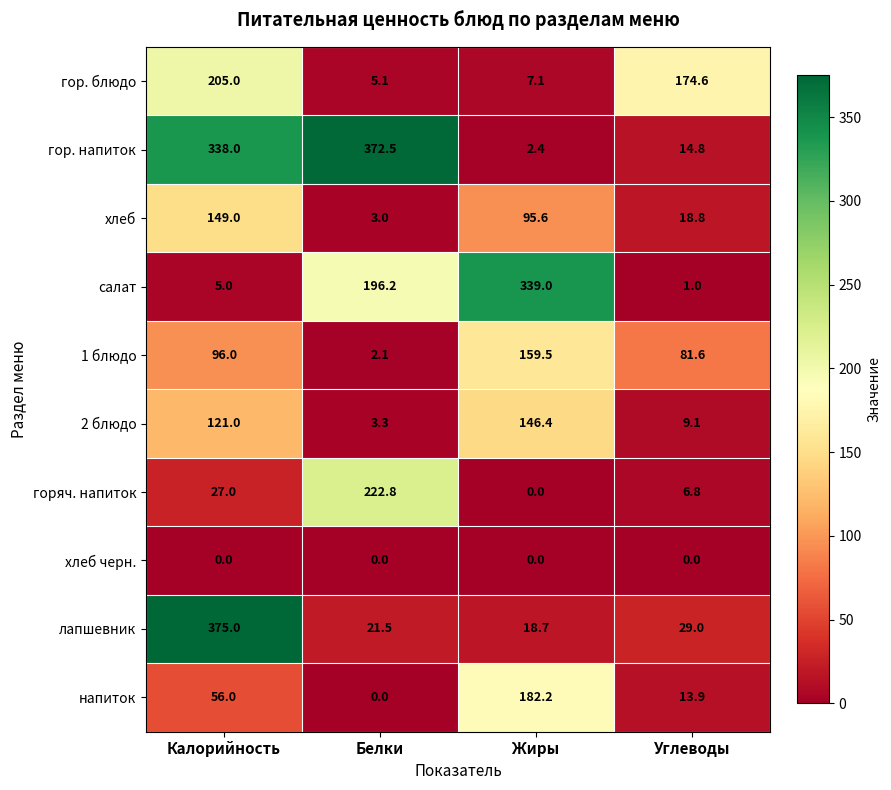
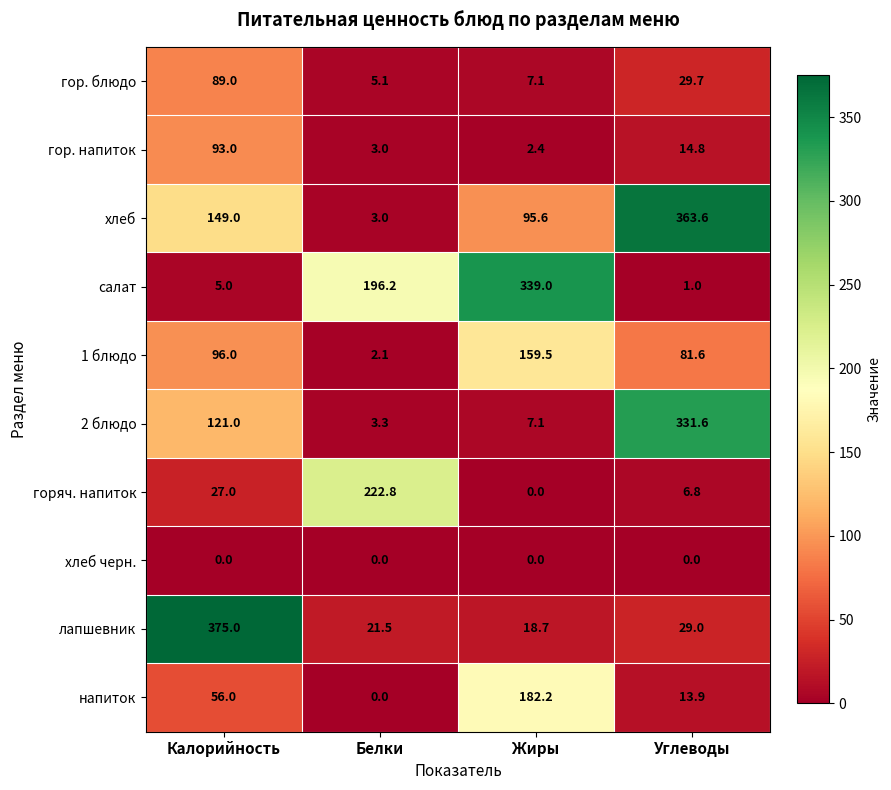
гор. блюдо, Калорийность: 205.0 -> 89.0
гор. блюдо, Углеводы: 174.6 -> 29.7
гор. напиток, Калорийность: 338.0 -> 93.0
гор. напиток, Белки: 372.5 -> 3.0
хлеб, Углеводы: 18.8 -> 363.6
2 блюдо, Жиры: 146.4 -> 7.1
2 блюдо, Углеводы: 9.1 -> 331.6
